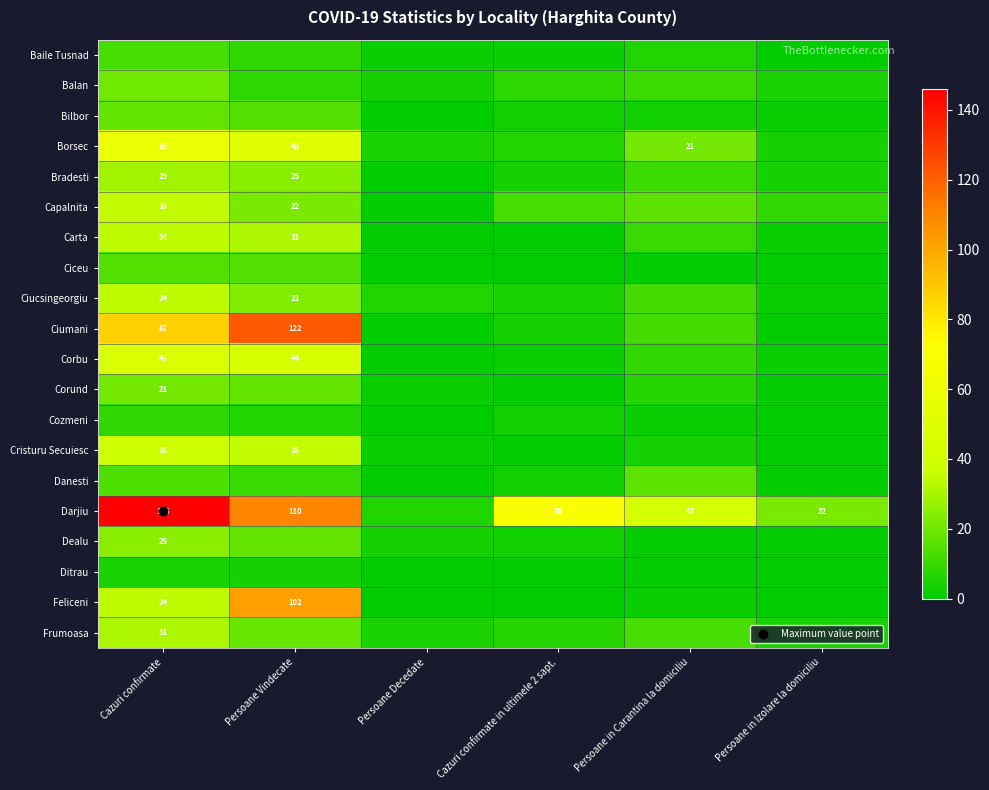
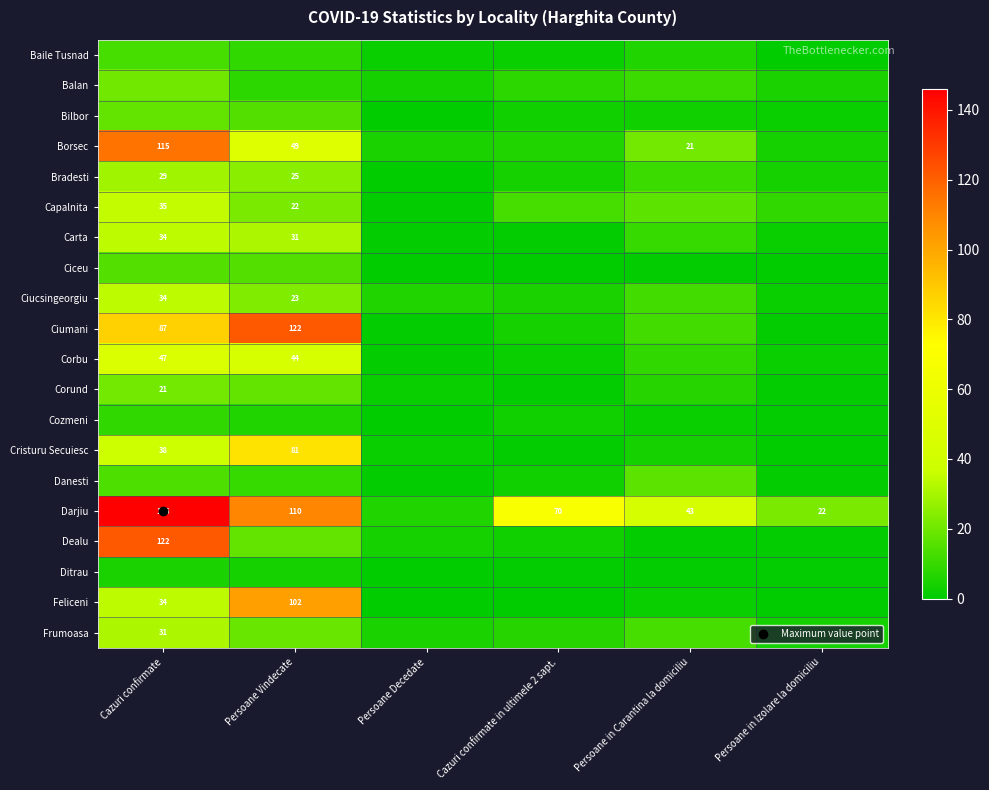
Borsec, Cazuri confirmate: 59 -> 115
Cristuru Secuiesc, Persoane Vindecate: 35 -> 81
Dealu, Cazuri confirmate: 25 -> 122
